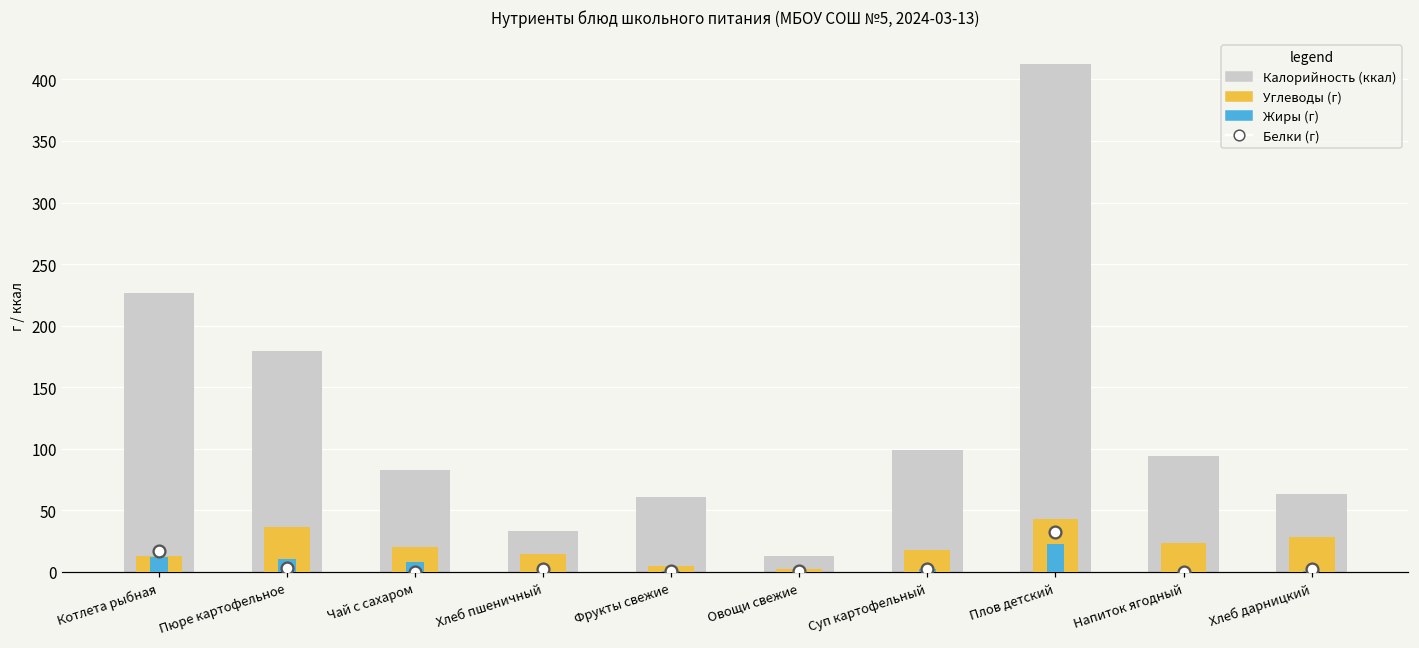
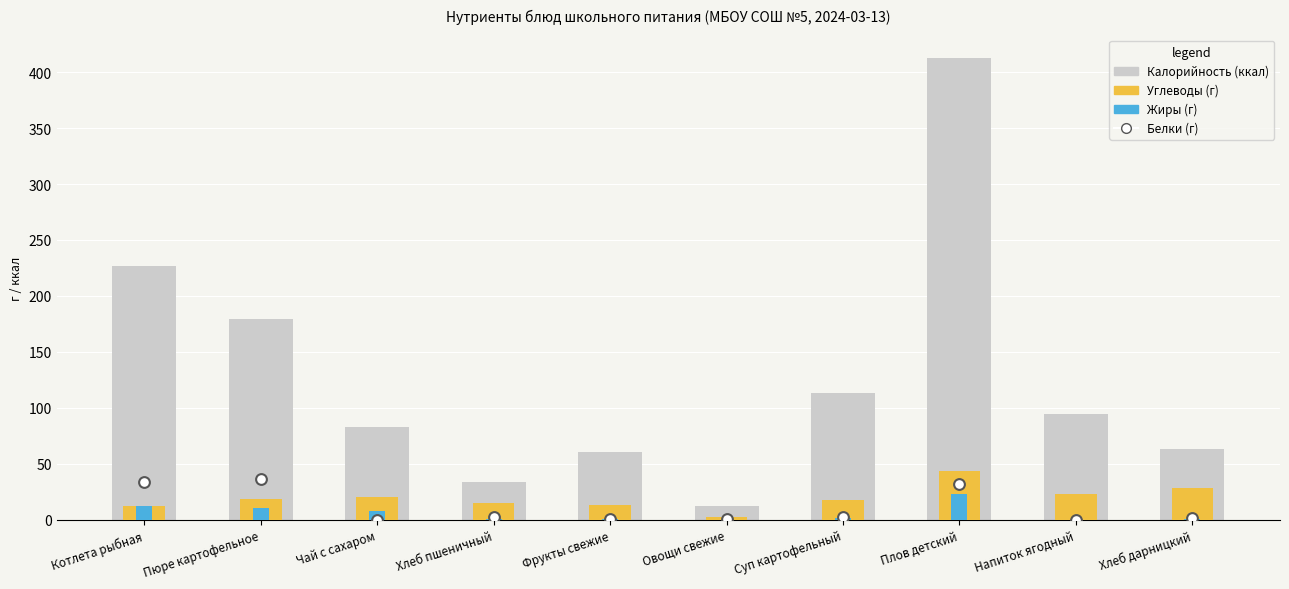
Белки (г), Котлета рыбная: 17 -> 34
Белки (г), Пюре картофельное: 3 -> 36
Углеводы (г), Пюре картофельное: 37 -> 18
Углеводы (г), Фрукты свежие: 5 -> 13
Калорийность (ккал), Суп картофельный: 99 -> 113
